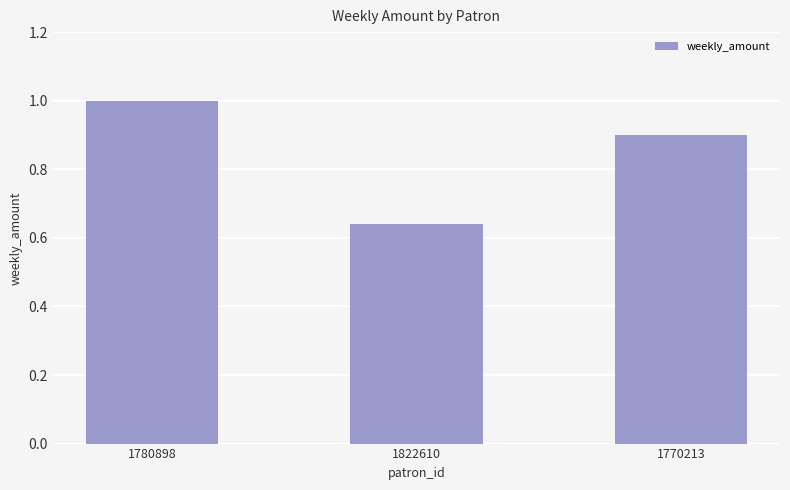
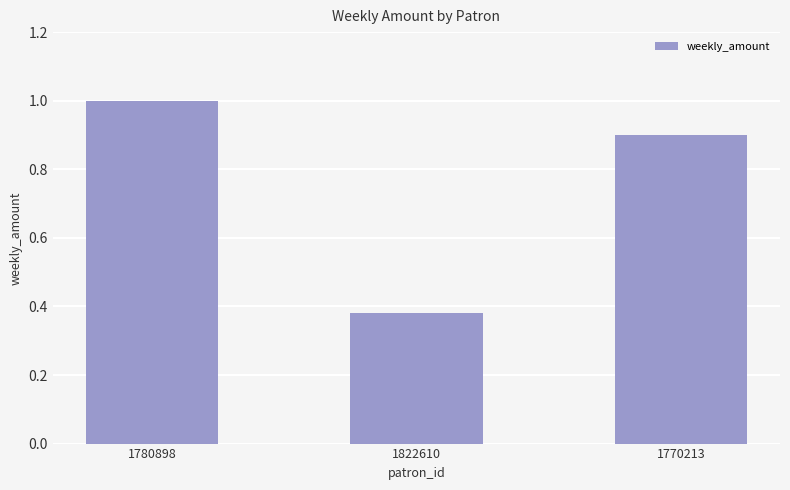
1822610: 0.64 -> 0.38
